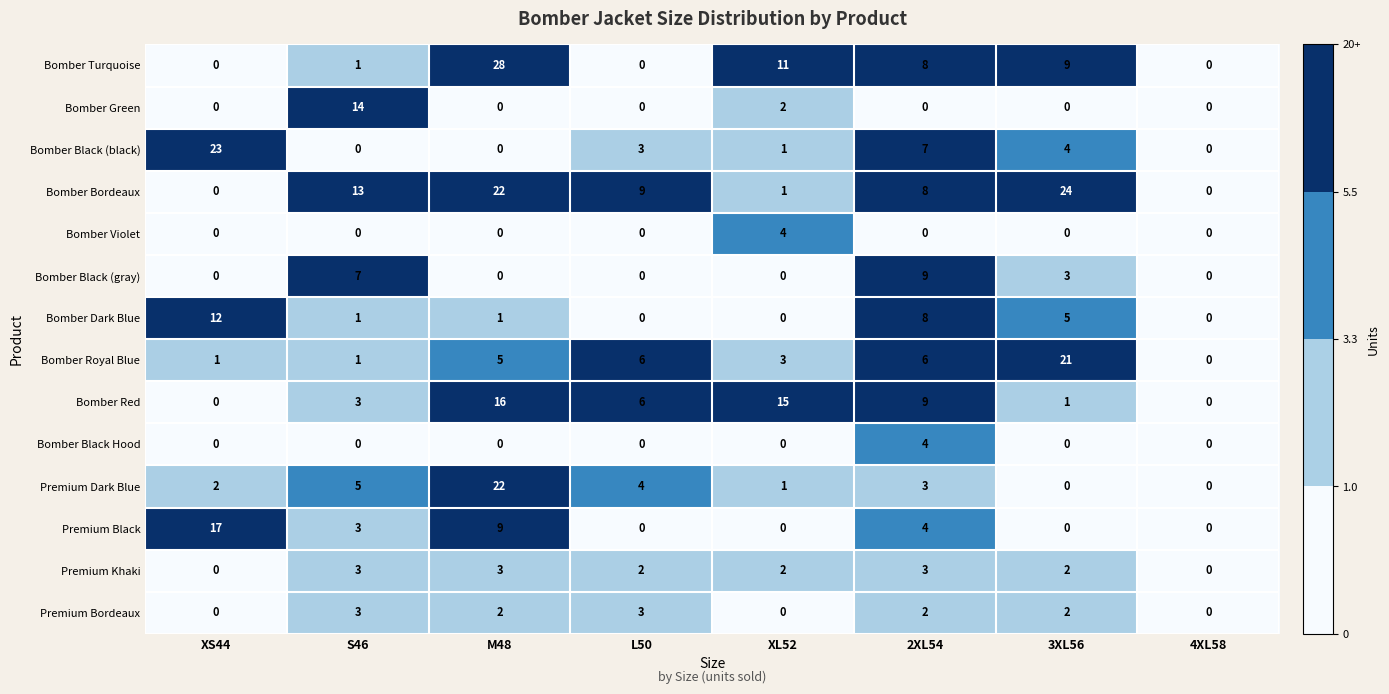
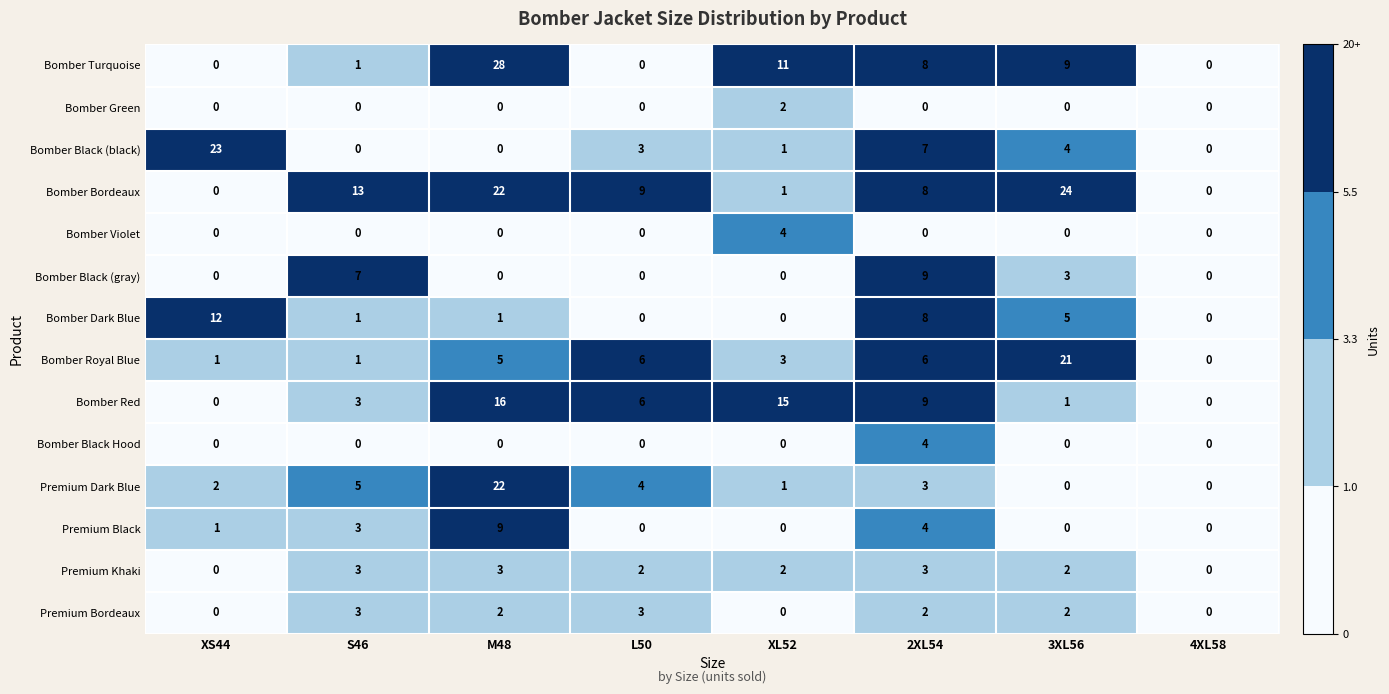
Bomber Green, S46: 14 -> 0
Premium Black, XS44: 17 -> 1
